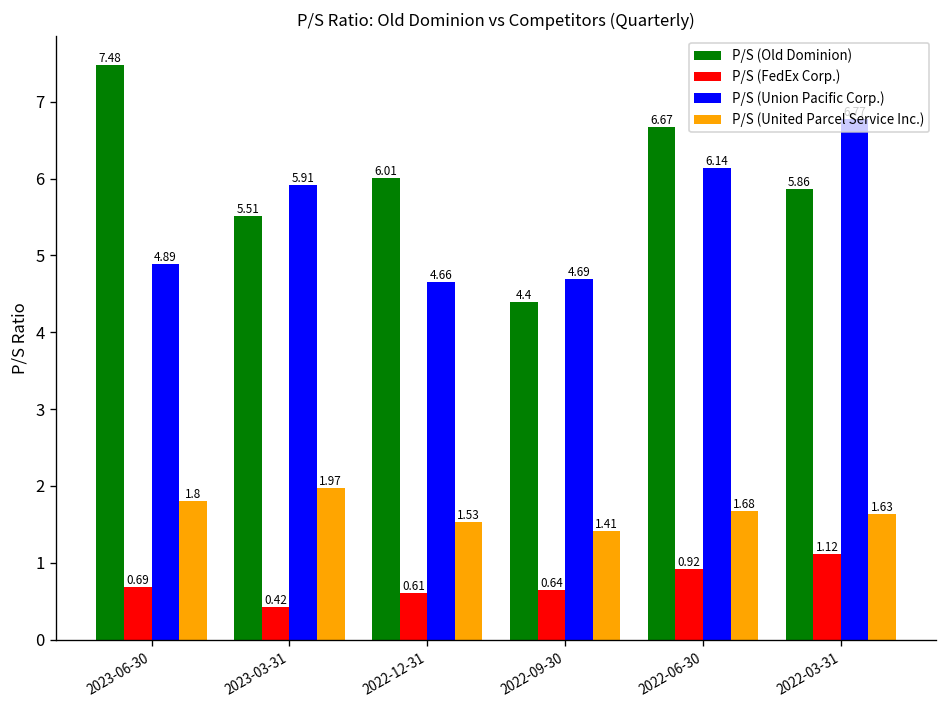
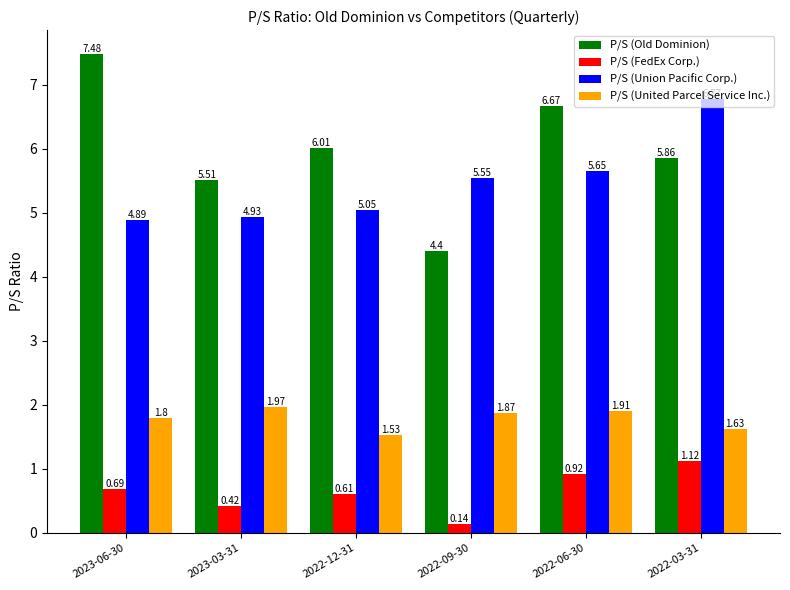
P/S (Union Pacific Corp.), 2023-03-31: 5.91 -> 4.93
P/S (Union Pacific Corp.), 2022-12-31: 4.66 -> 5.05
P/S (FedEx Corp.), 2022-09-30: 0.64 -> 0.14
P/S (Union Pacific Corp.), 2022-09-30: 4.69 -> 5.55
P/S (United Parcel Service Inc.), 2022-09-30: 1.41 -> 1.87
P/S (Union Pacific Corp.), 2022-06-30: 6.14 -> 5.65
P/S (United Parcel Service Inc.), 2022-06-30: 1.68 -> 1.91
